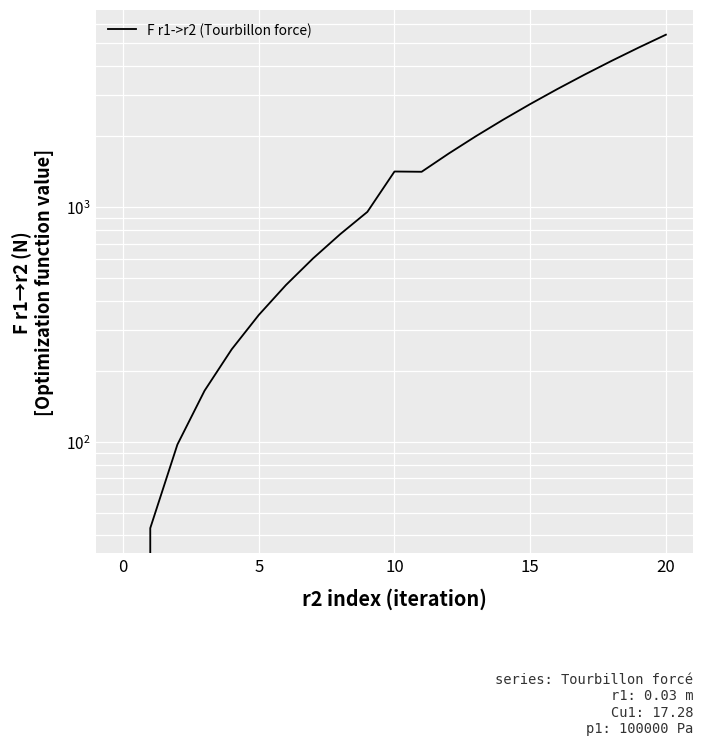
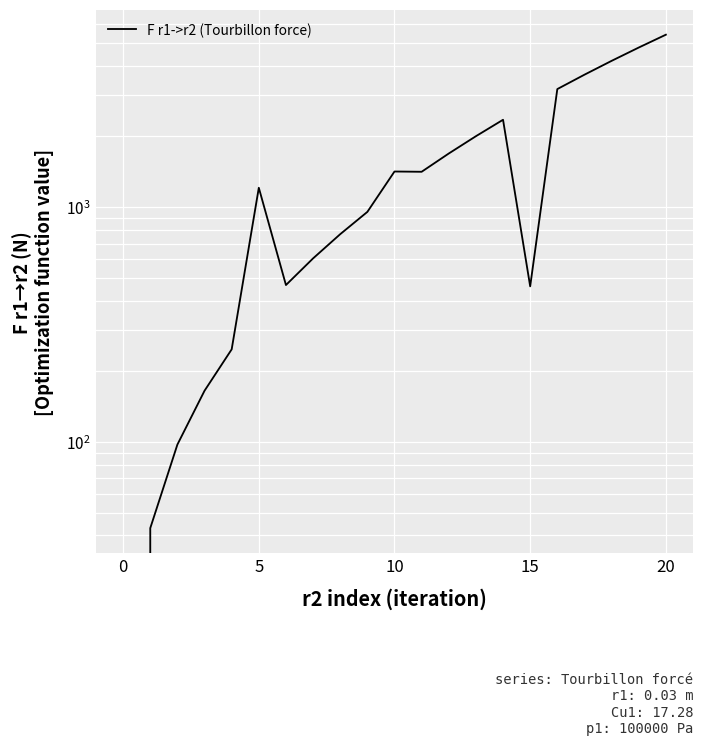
5: 350 -> 1200
15: 2700 -> 460
